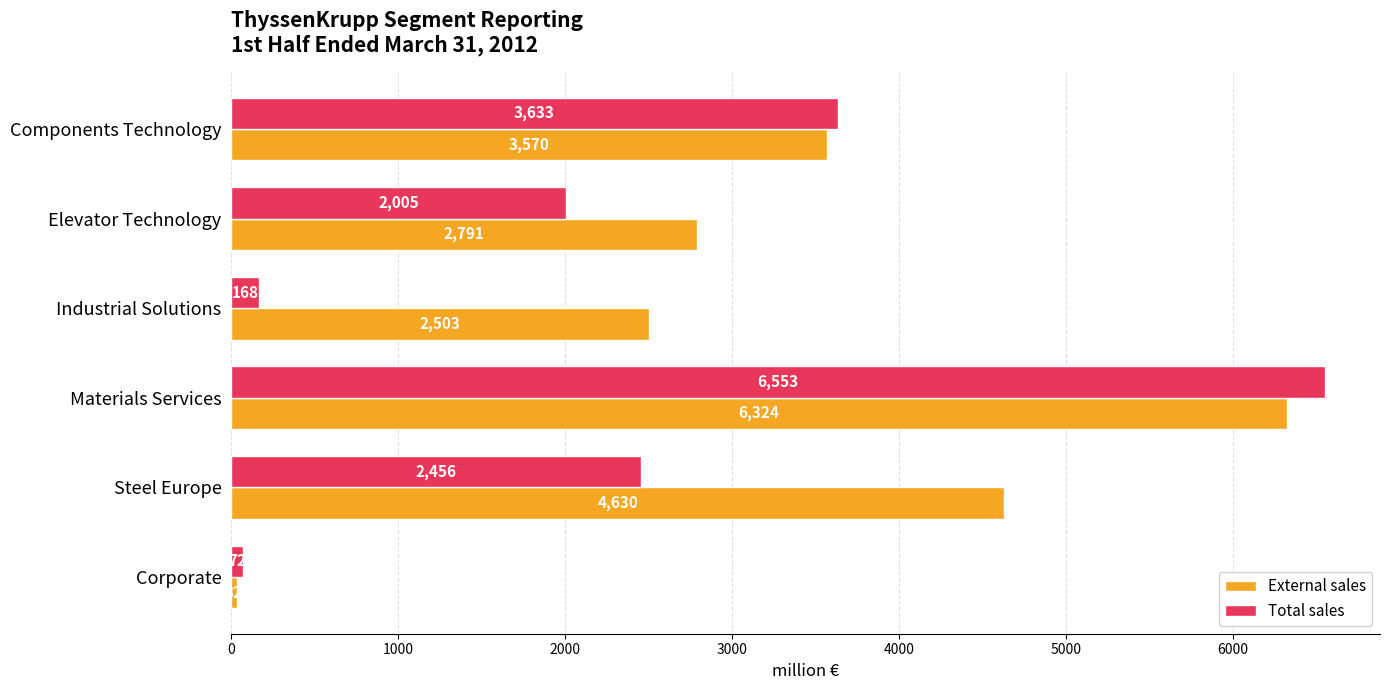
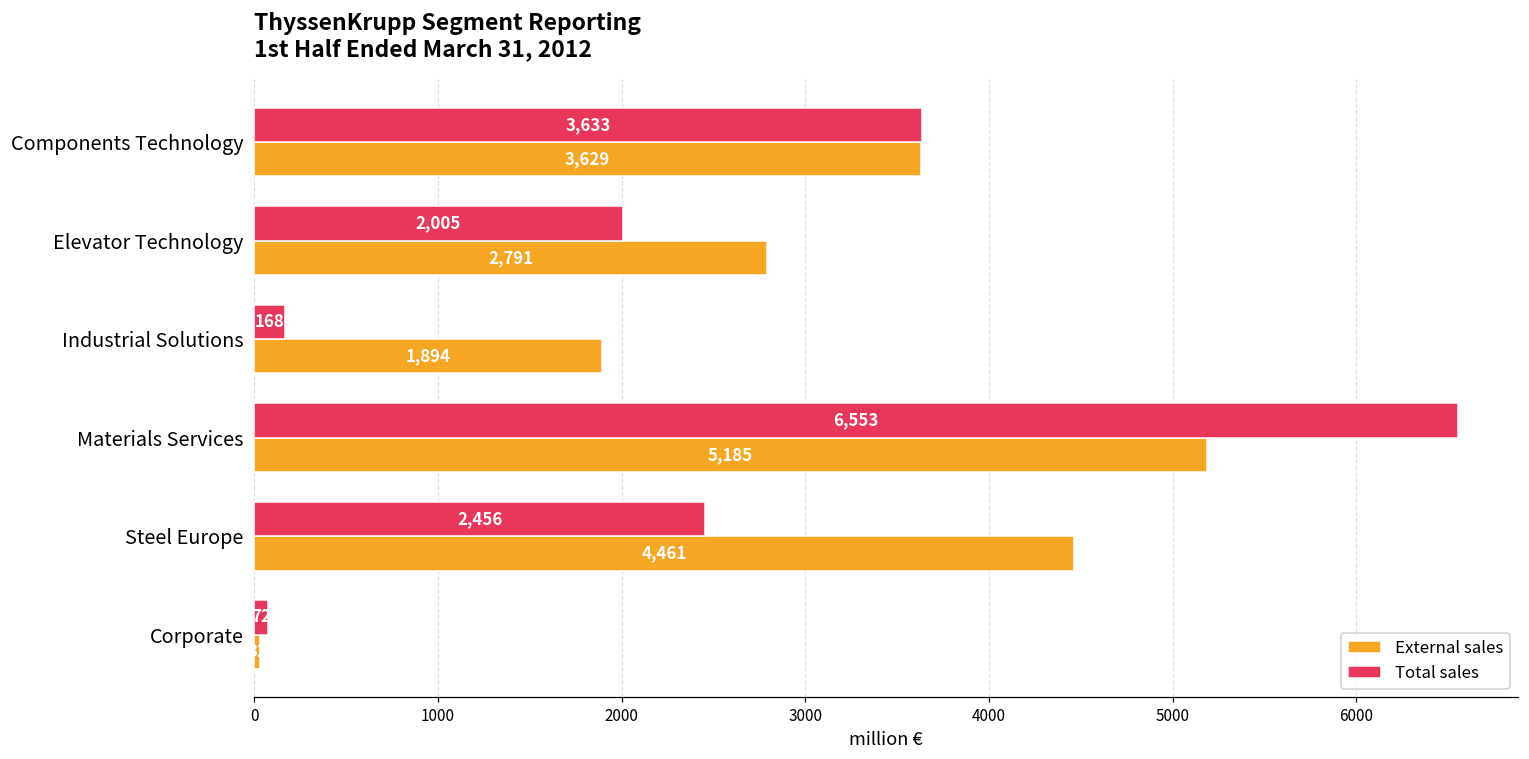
External sales, Components Technology: 3,570 -> 3,629
External sales, Industrial Solutions: 2,503 -> 1,894
External sales, Materials Services: 6,324 -> 5,185
External sales, Steel Europe: 4,630 -> 4,461
